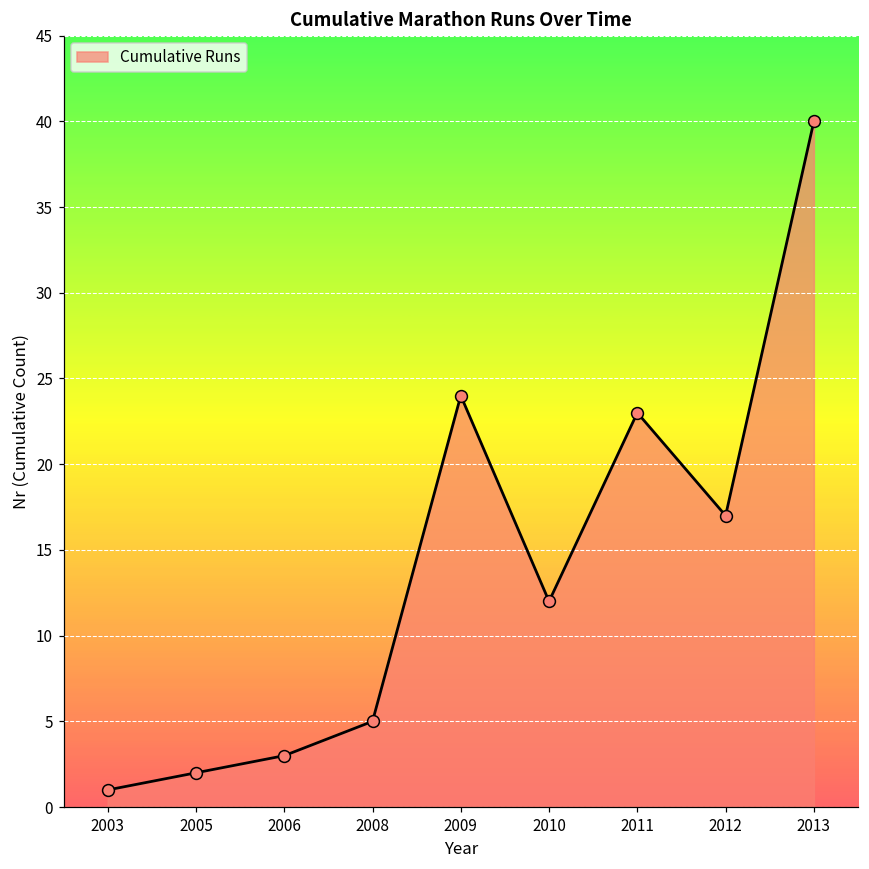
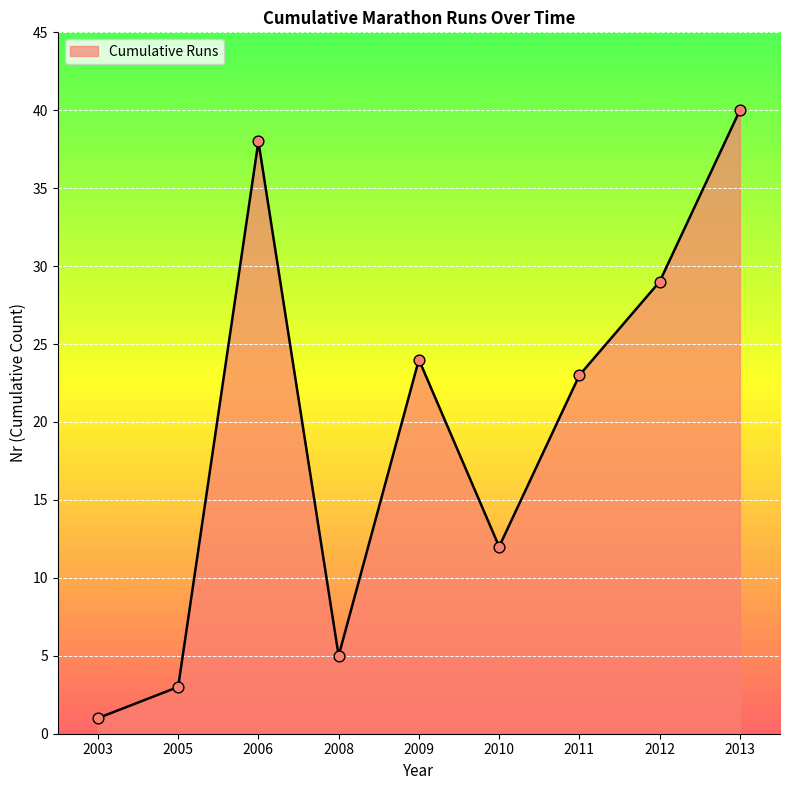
2005: 2 -> 3
2006: 3 -> 38
2012: 17 -> 29
